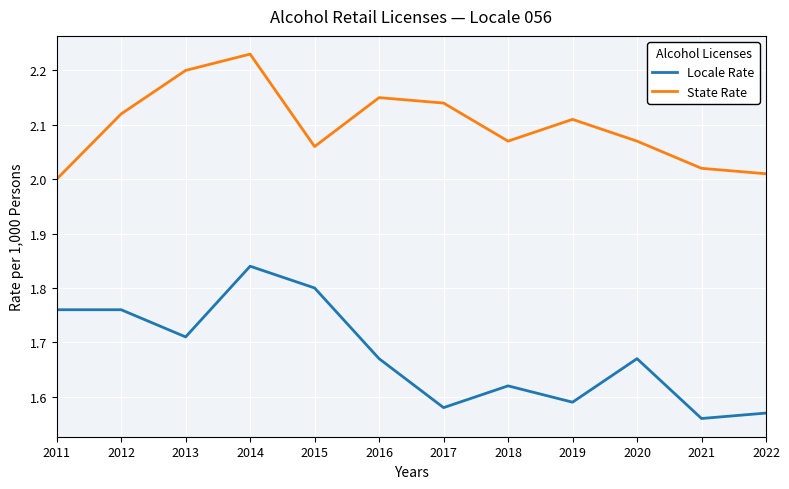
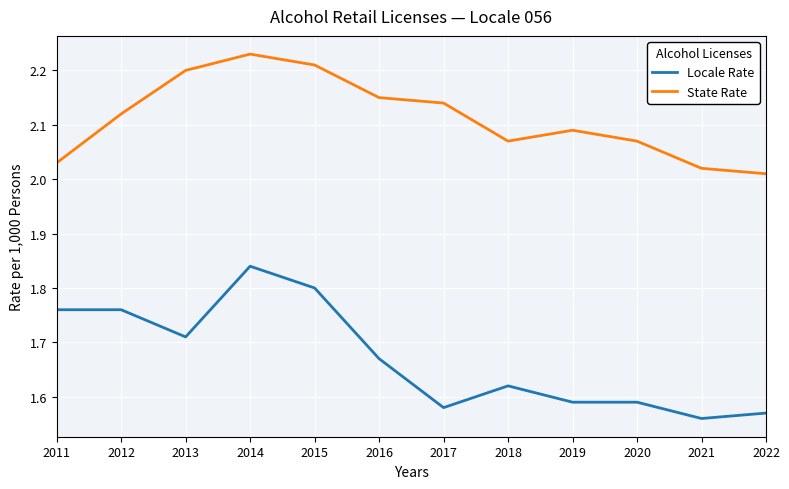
State Rate, 2011: 2.00 -> 2.03
State Rate, 2015: 2.06 -> 2.21
State Rate, 2019: 2.11 -> 2.09
Locale Rate, 2020: 1.67 -> 1.59
